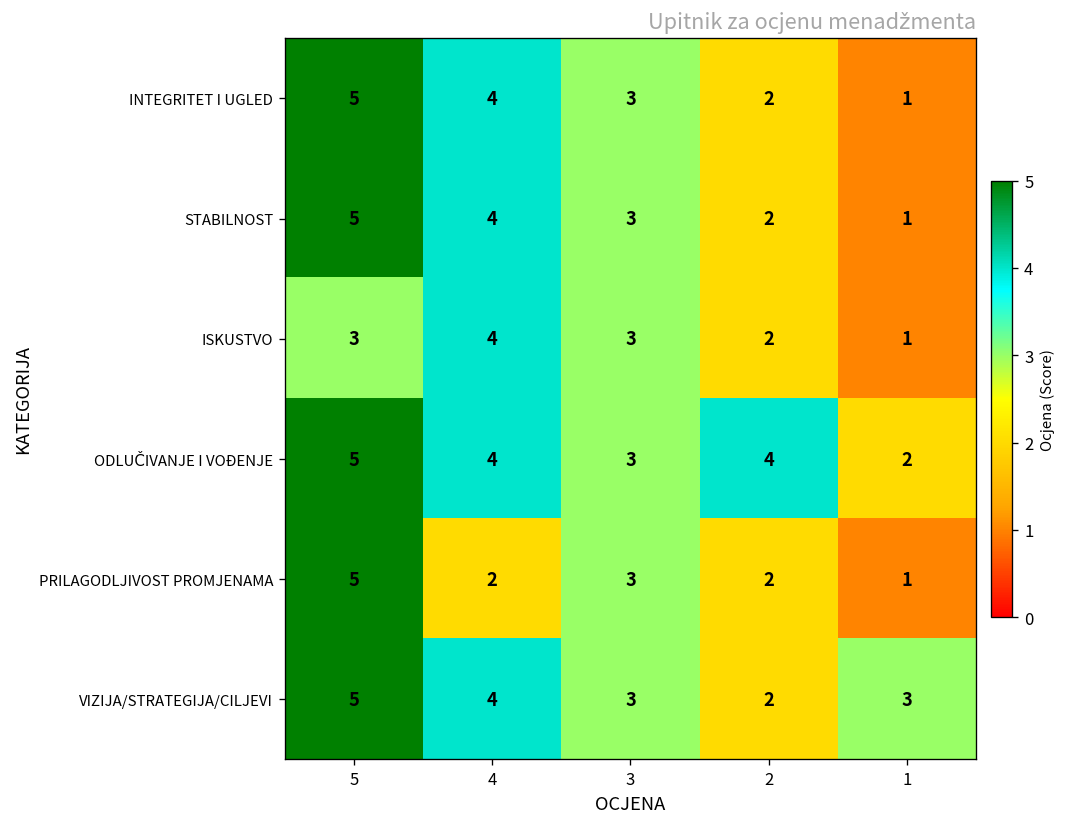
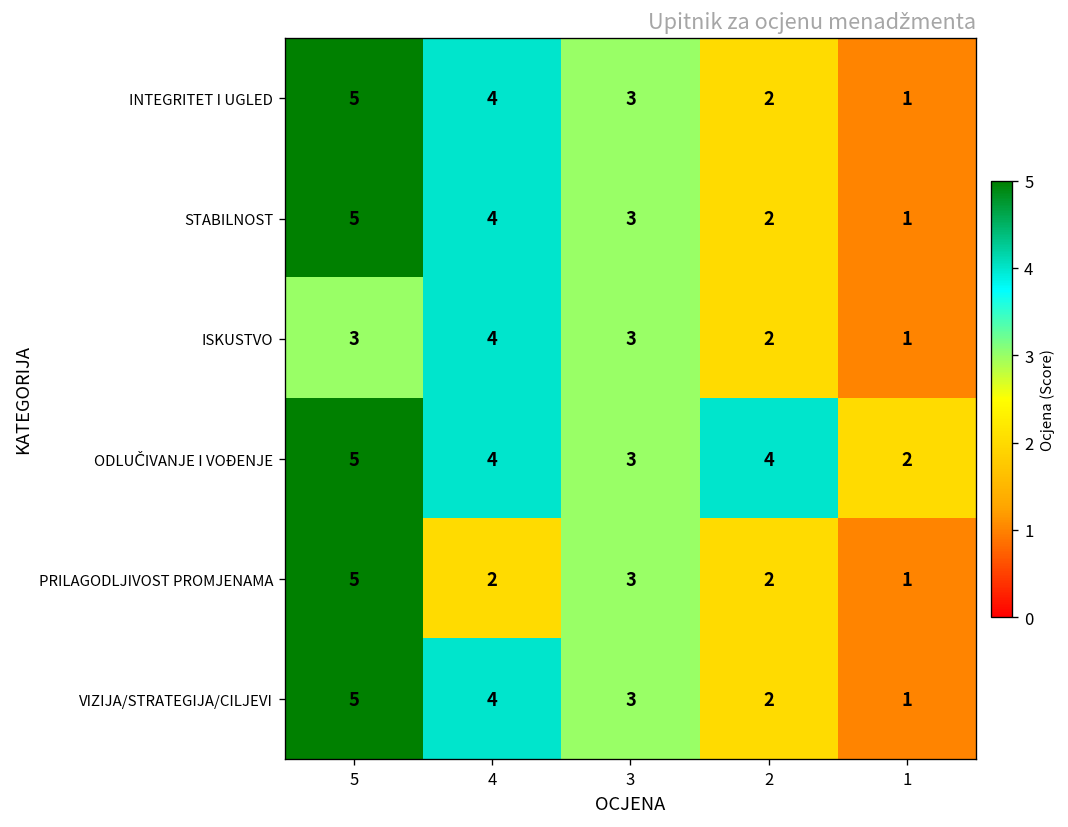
VIZIJA/STRATEGIJA/CILJEVI, 1: 3 -> 1
